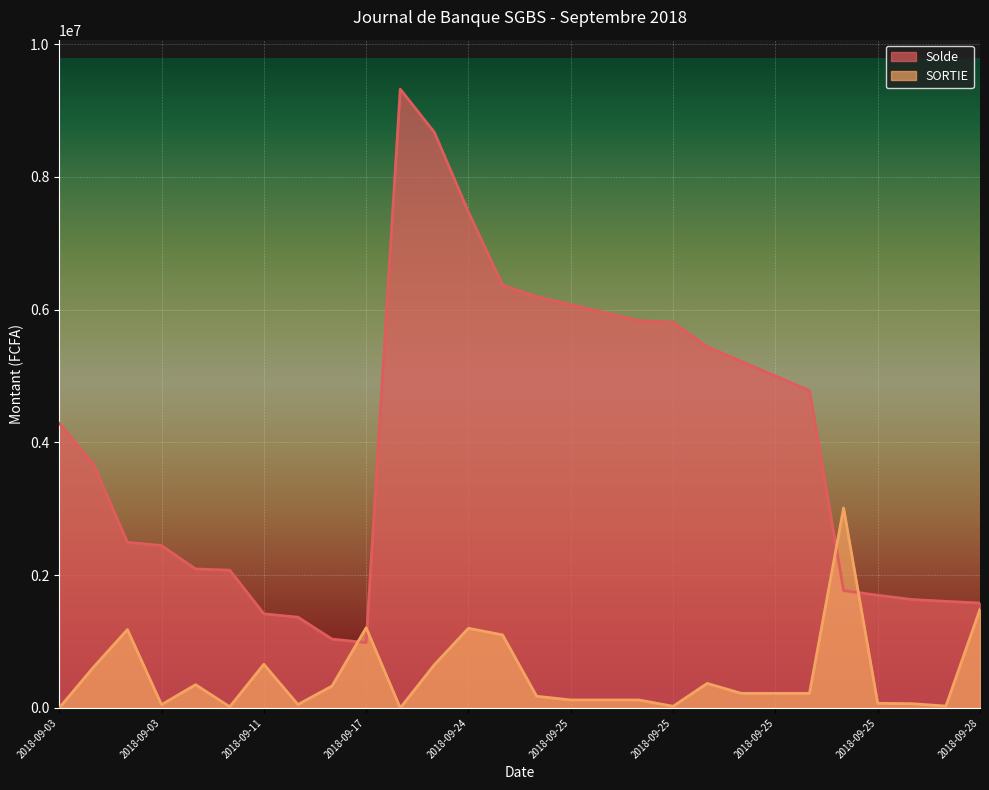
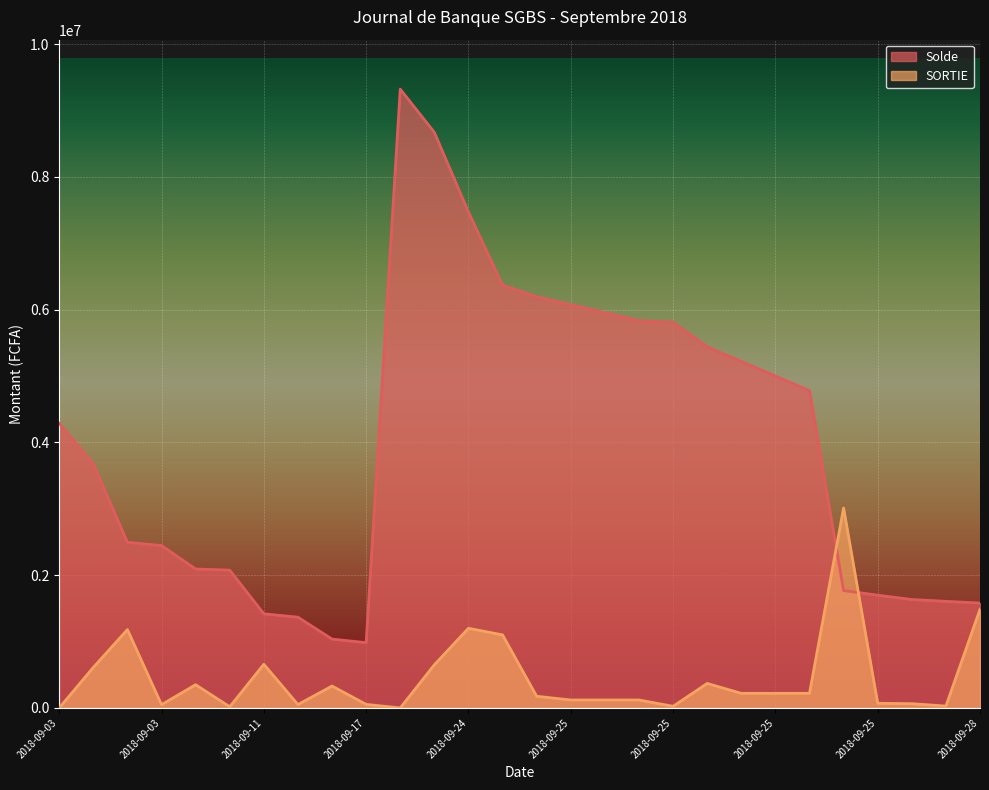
SORTIE, 2018-09-17: 1200000 -> 100000
